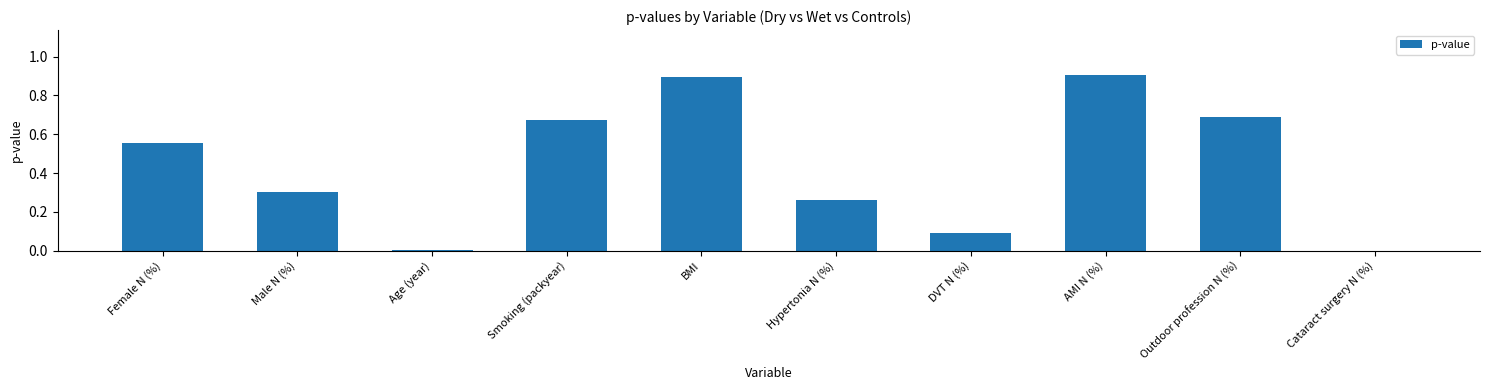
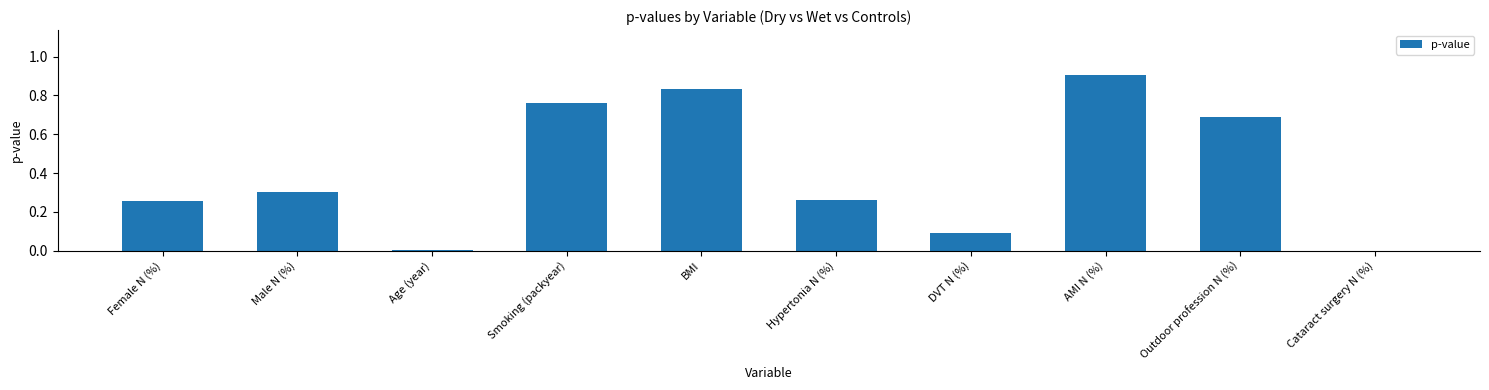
Female N (%): 0.56 -> 0.26
Smoking (packyear): 0.67 -> 0.76
BMI: 0.89 -> 0.83
